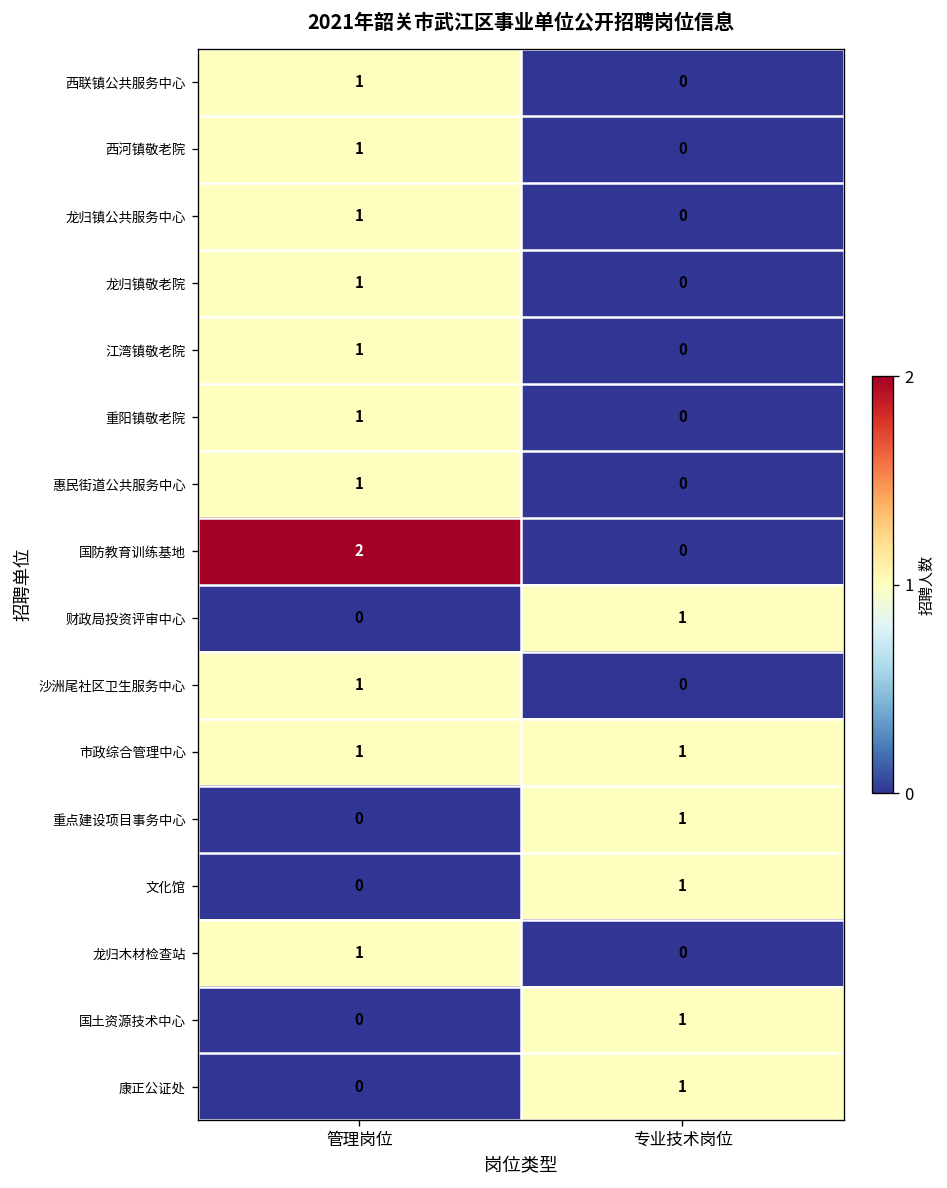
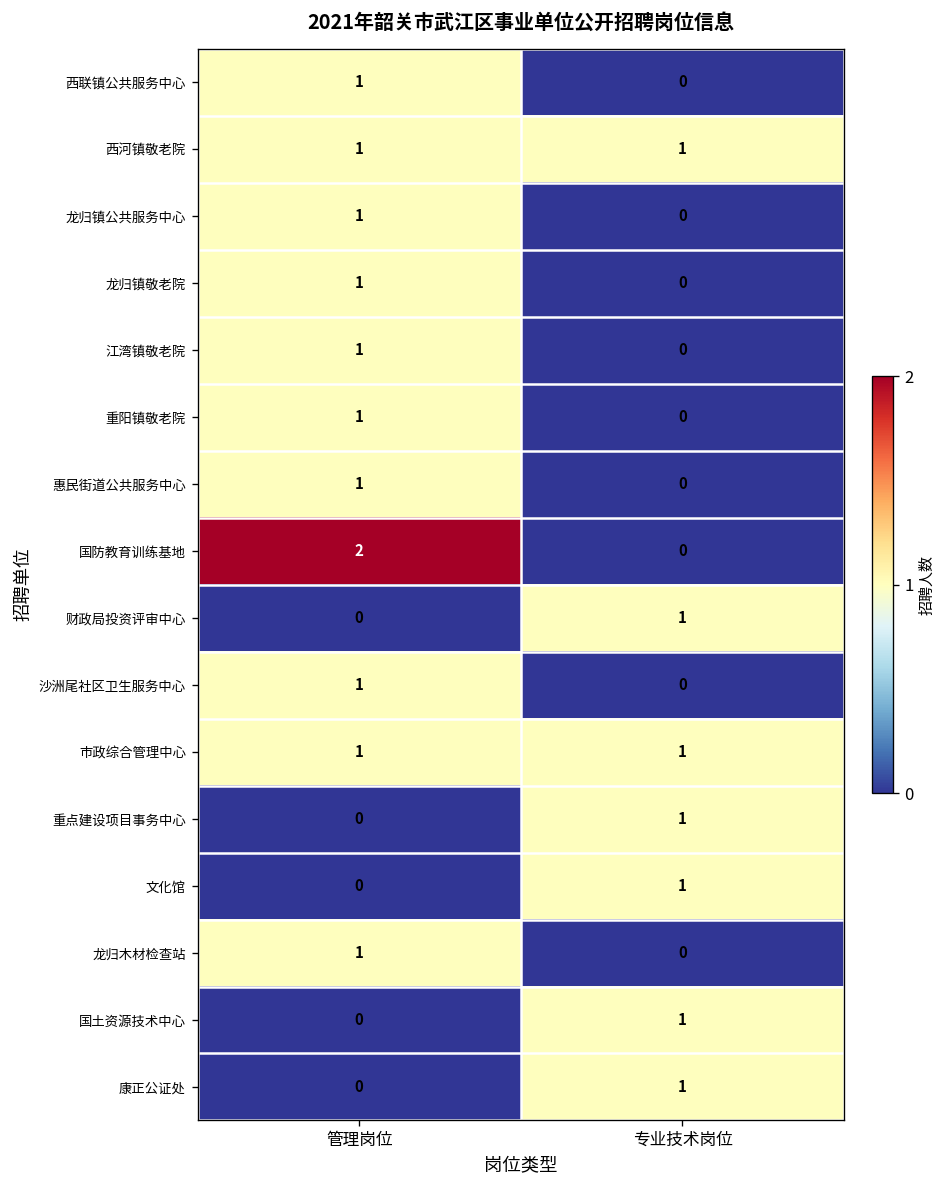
西河镇敬老院, 专业技术岗位: 0 -> 1
